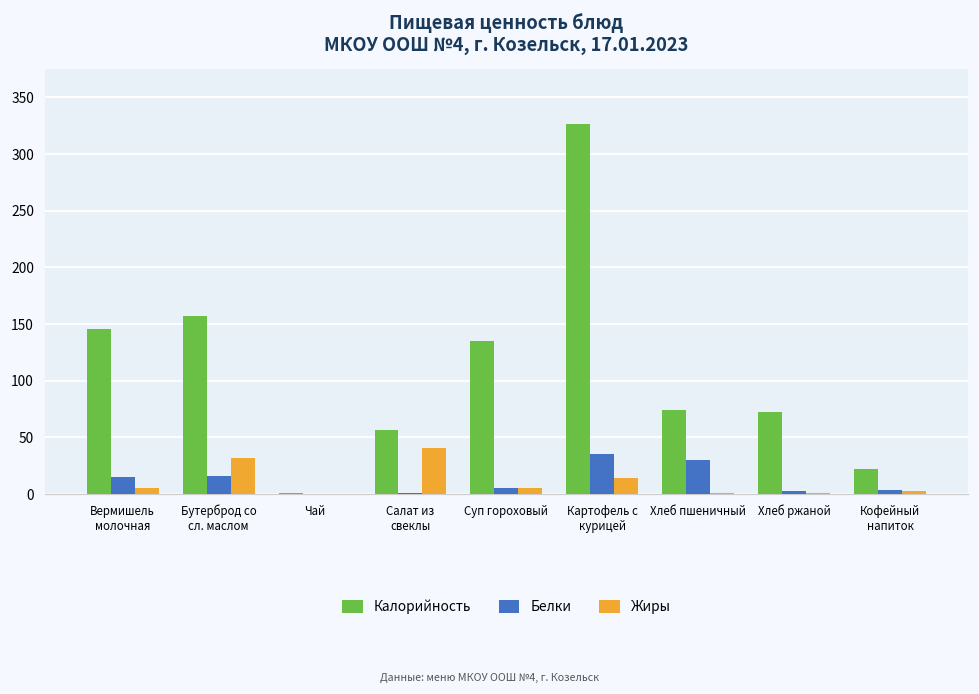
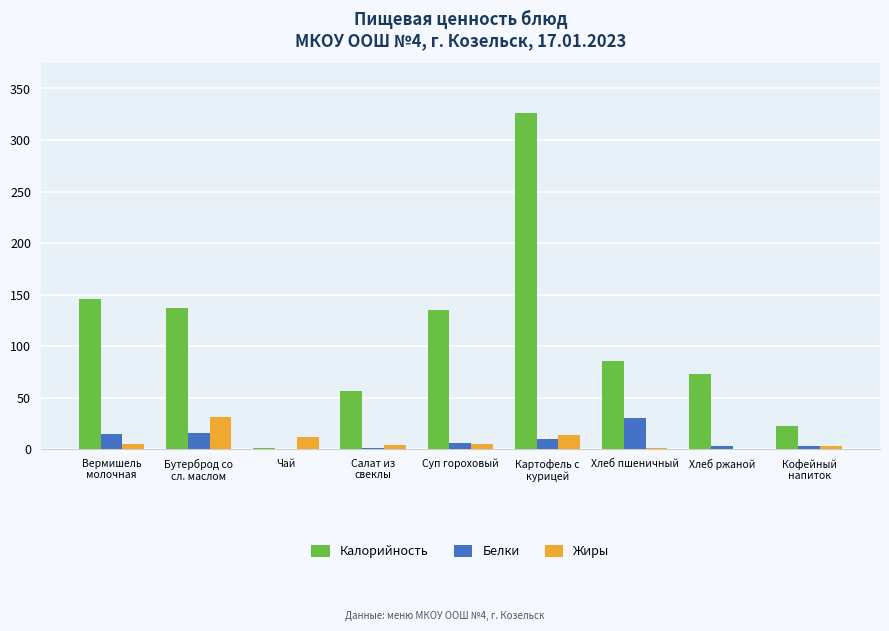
Калорийность, Бутерброд со сл. маслом: 157 -> 137
Жиры, Чай: 0 -> 12
Жиры, Салат из свеклы: 40 -> 4
Белки, Картофель с курицей: 35 -> 10
Калорийность, Хлеб пшеничный: 74 -> 86
